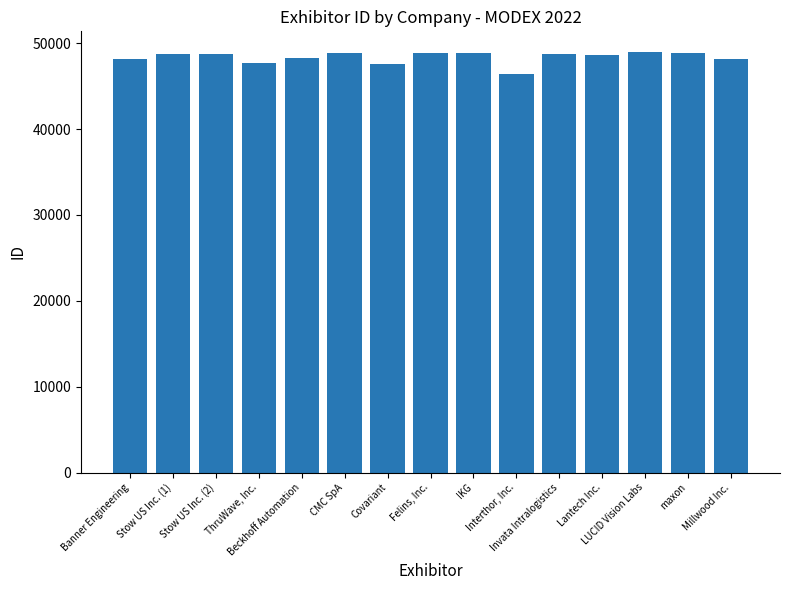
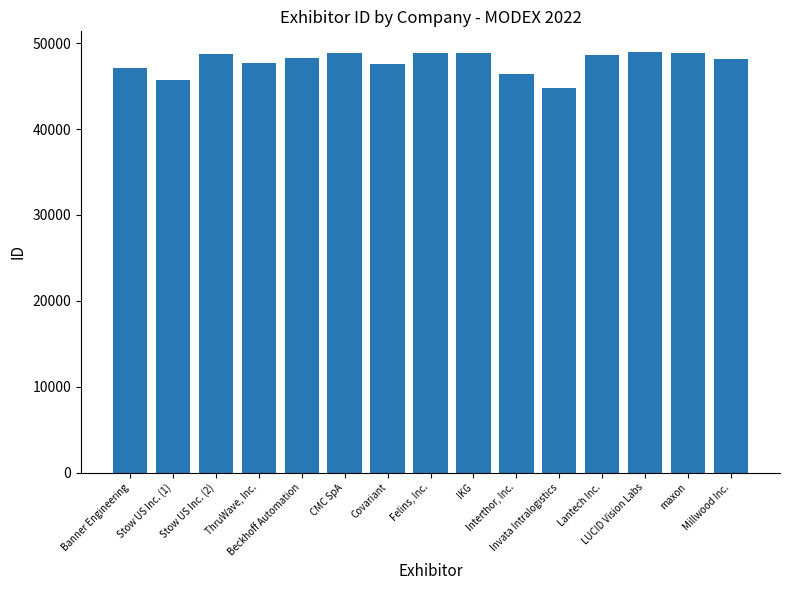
Banner Engineering: 48000 -> 47000
Stow US Inc. (1): 49000 -> 46000
Invata Intralogistics: 49000 -> 45000
